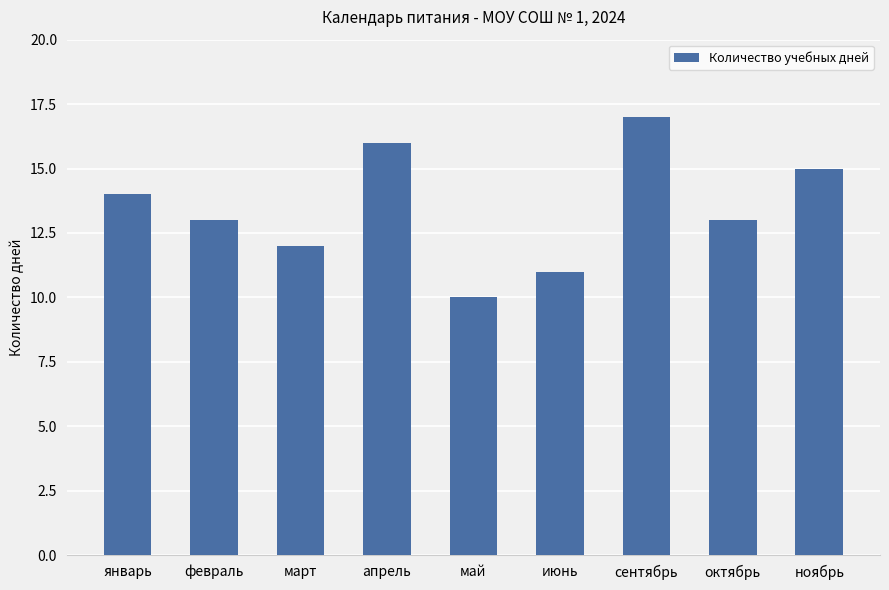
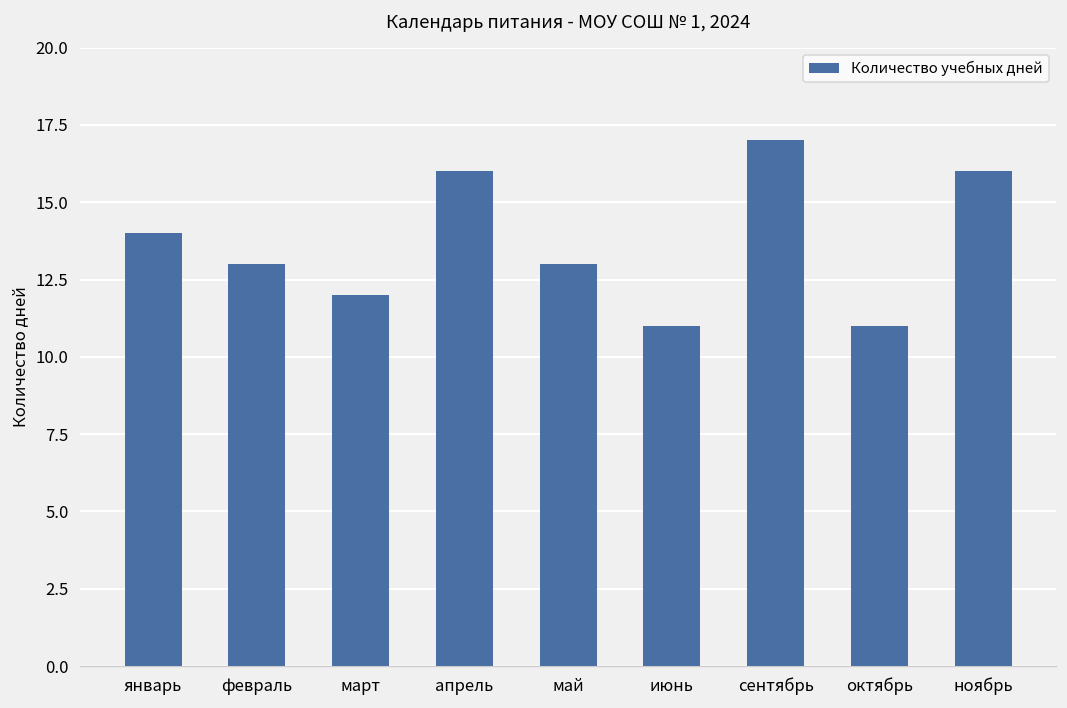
май: 10 -> 13
октябрь: 13 -> 11
ноябрь: 15 -> 16
